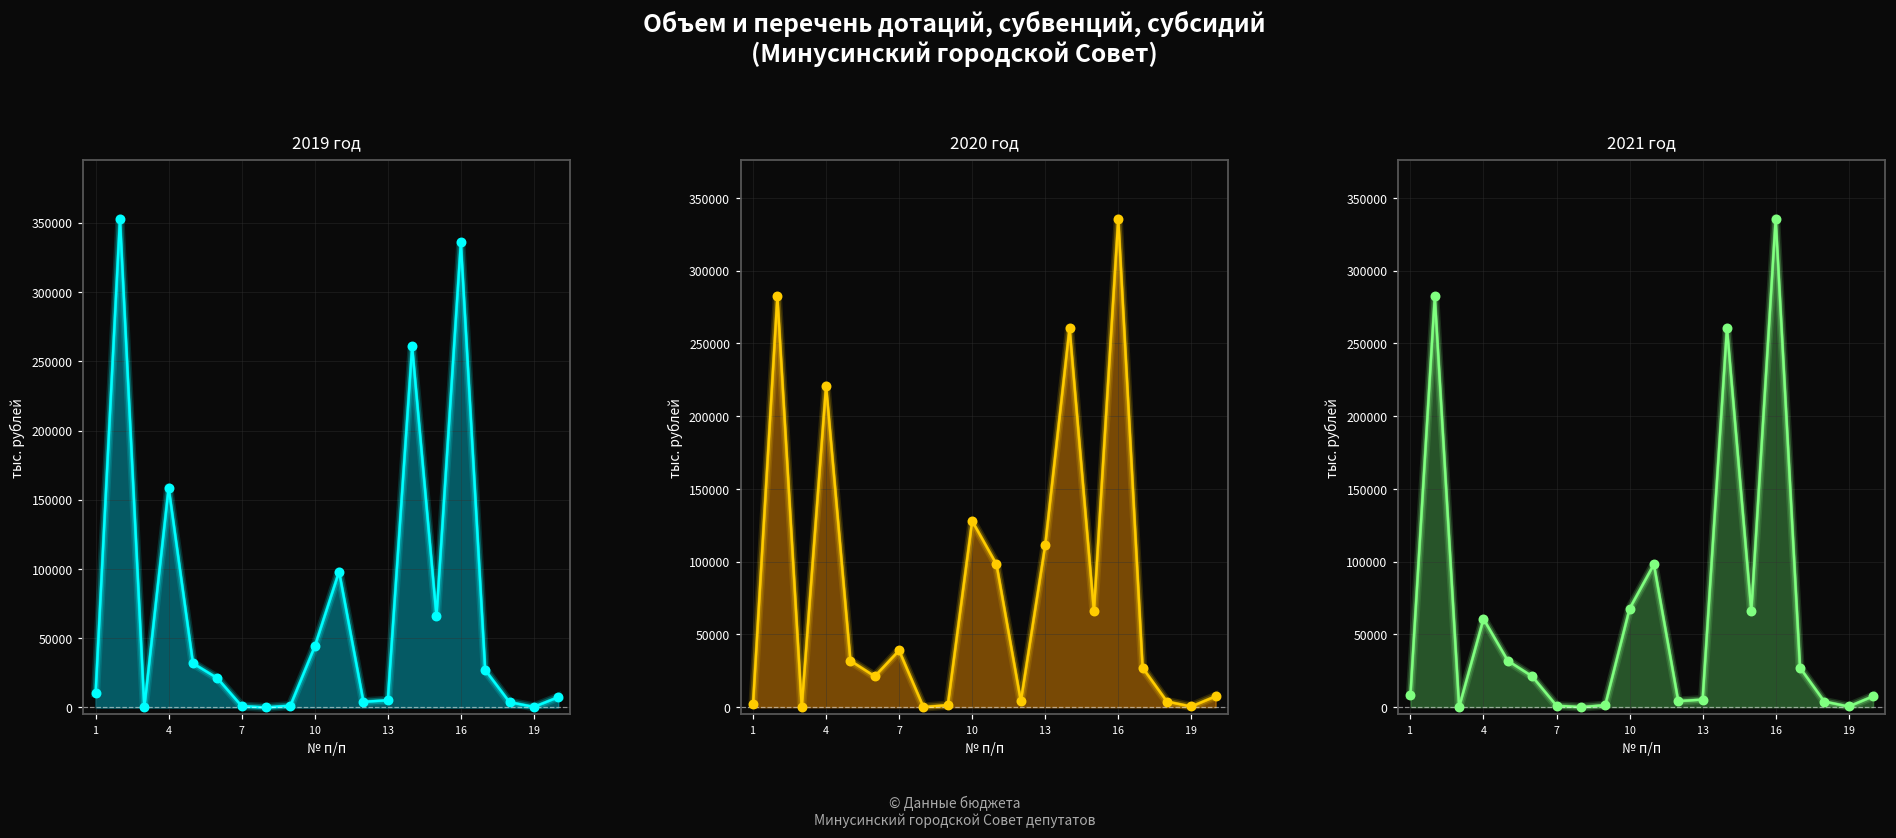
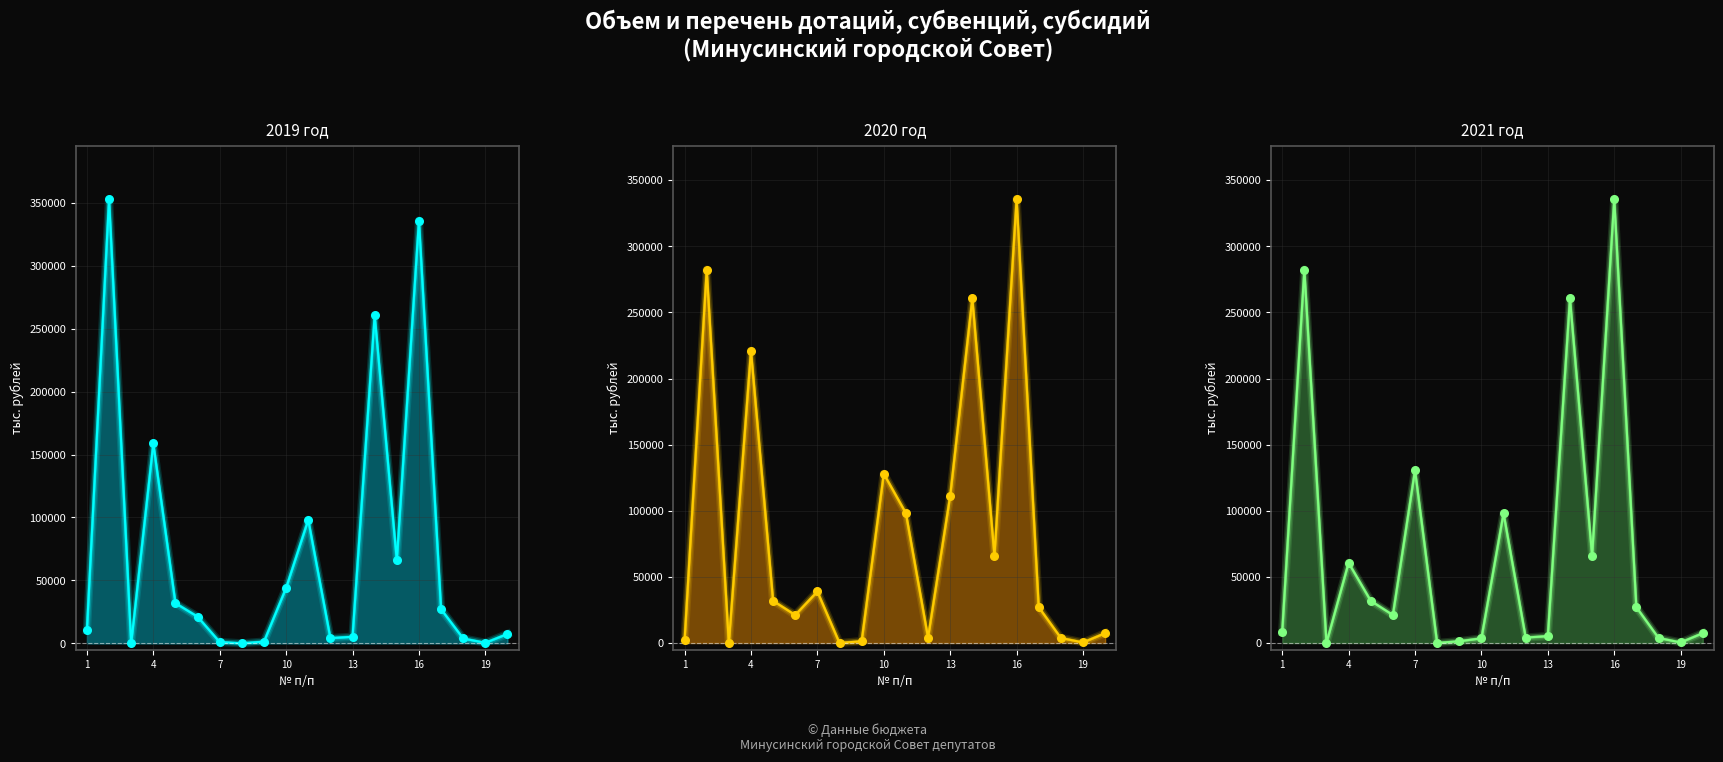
2021 год, 7: 1000 -> 131000
2021 год, 10: 68000 -> 4000
